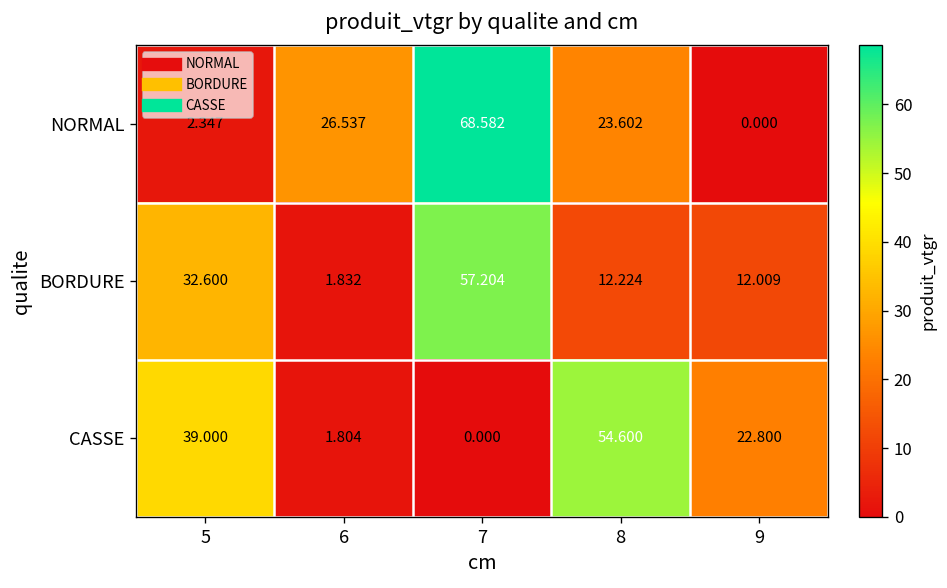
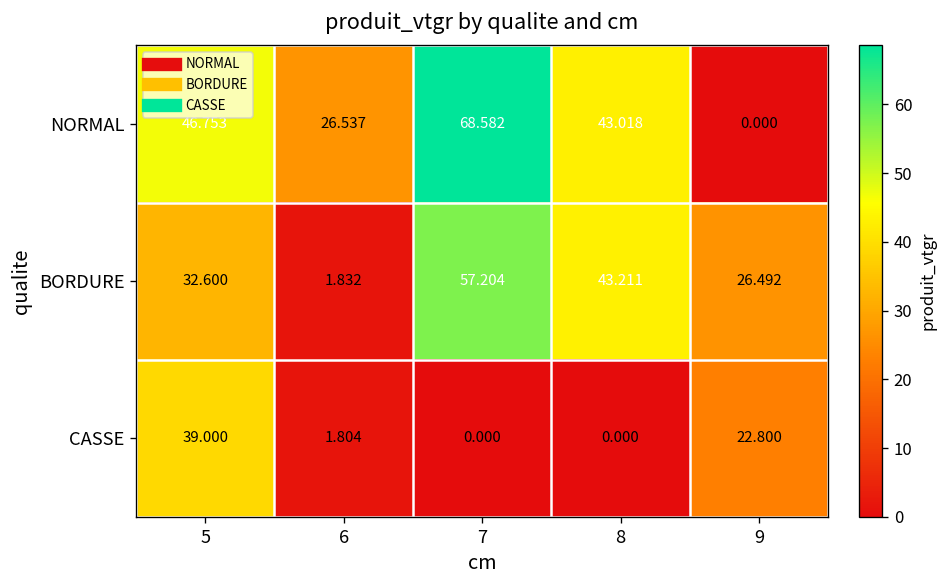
NORMAL, 5: 2.347 -> 46.753
NORMAL, 8: 23.602 -> 43.018
BORDURE, 8: 12.224 -> 43.211
BORDURE, 9: 12.009 -> 26.492
CASSE, 8: 54.600 -> 0.000
